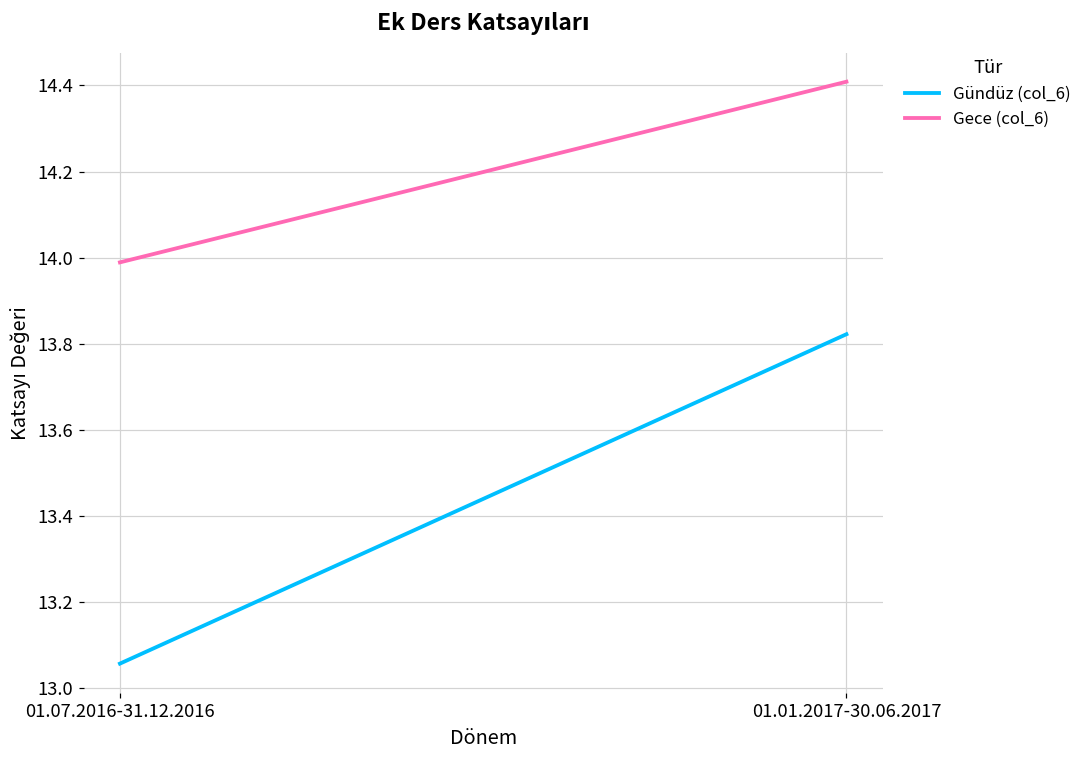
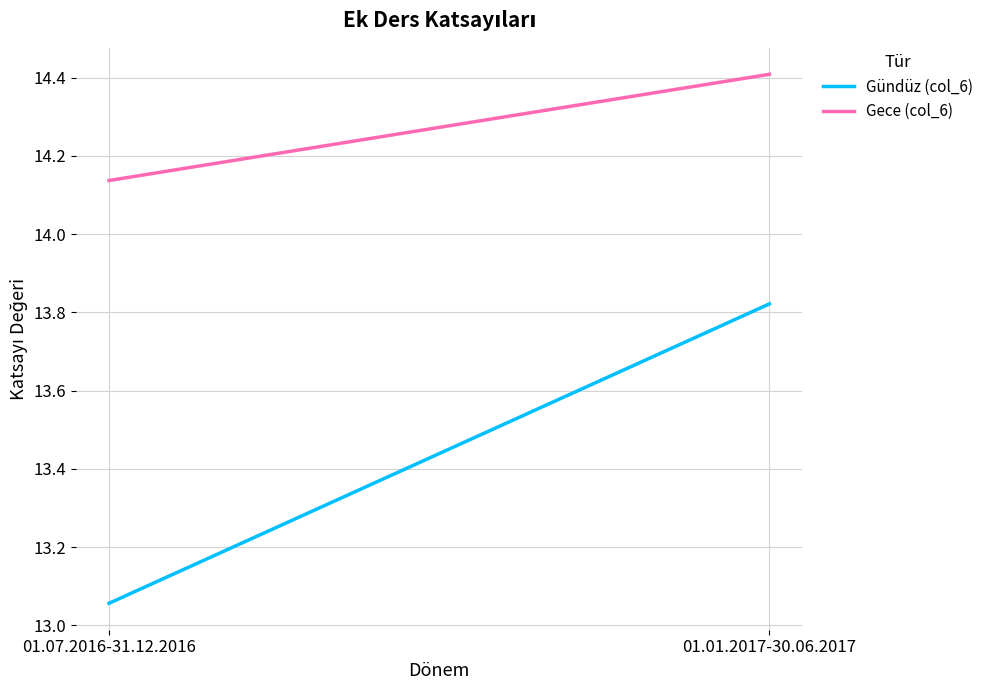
Gece (col_6), 01.07.2016-31.12.2016: 13.99 -> 14.14
